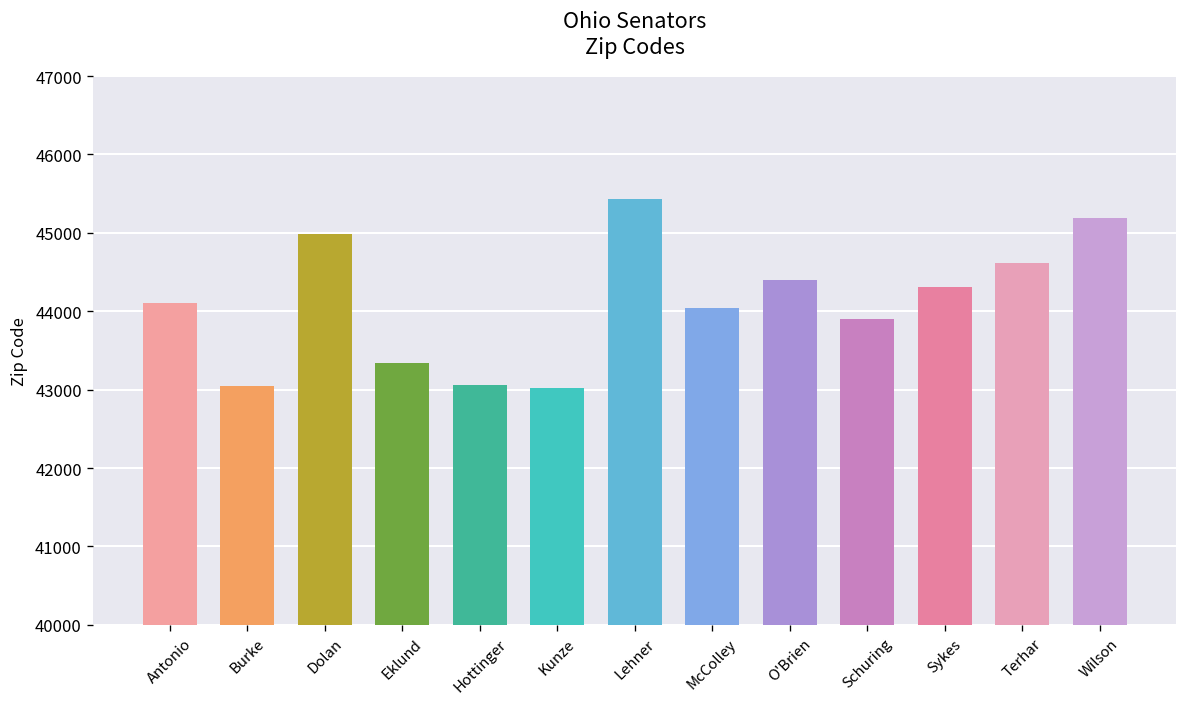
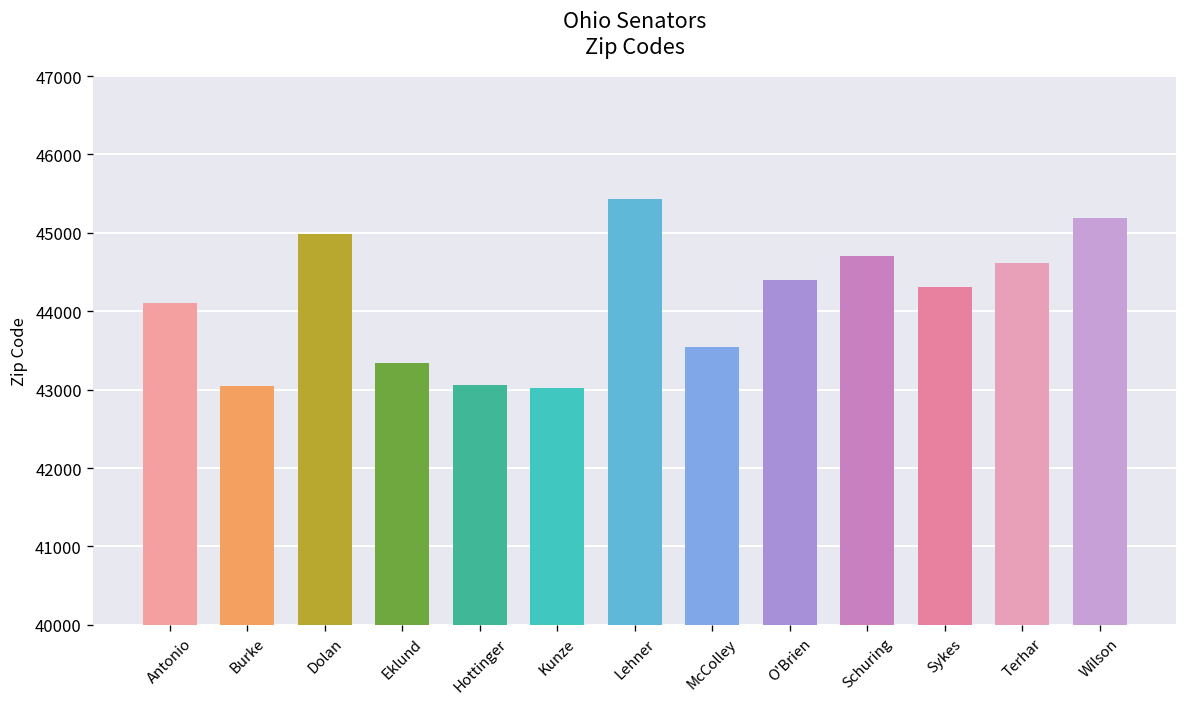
McColley: 44000 -> 43500
Schuring: 43900 -> 44700
